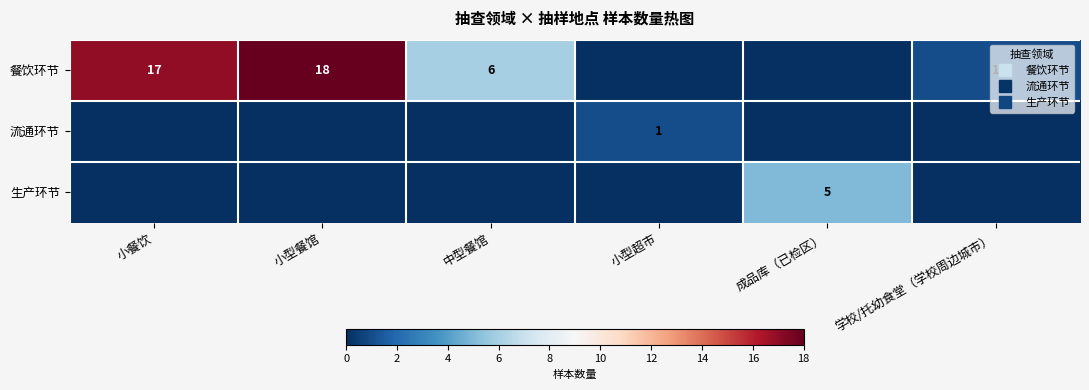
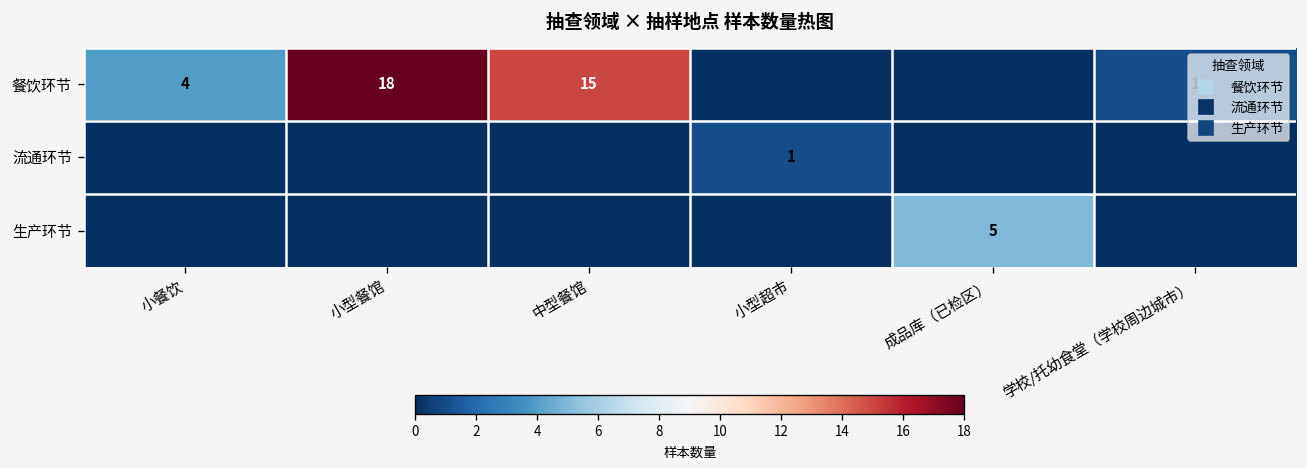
餐饮环节, 小餐饮: 17 -> 4
餐饮环节, 中型餐馆: 6 -> 15
